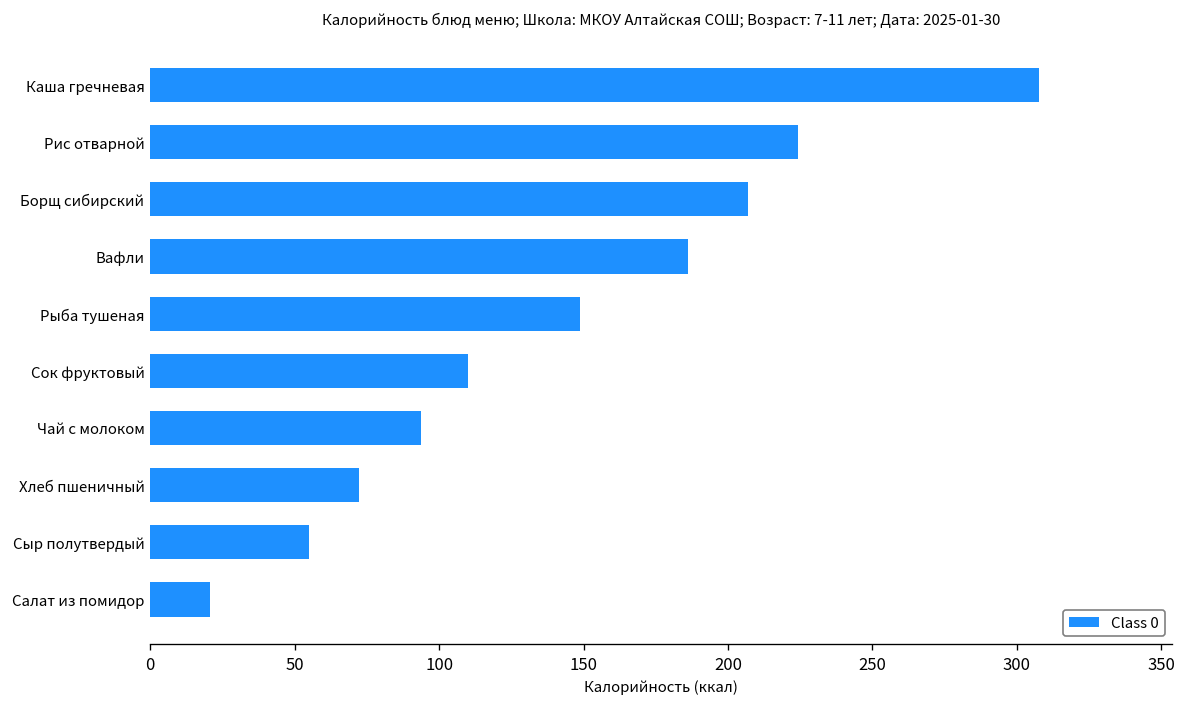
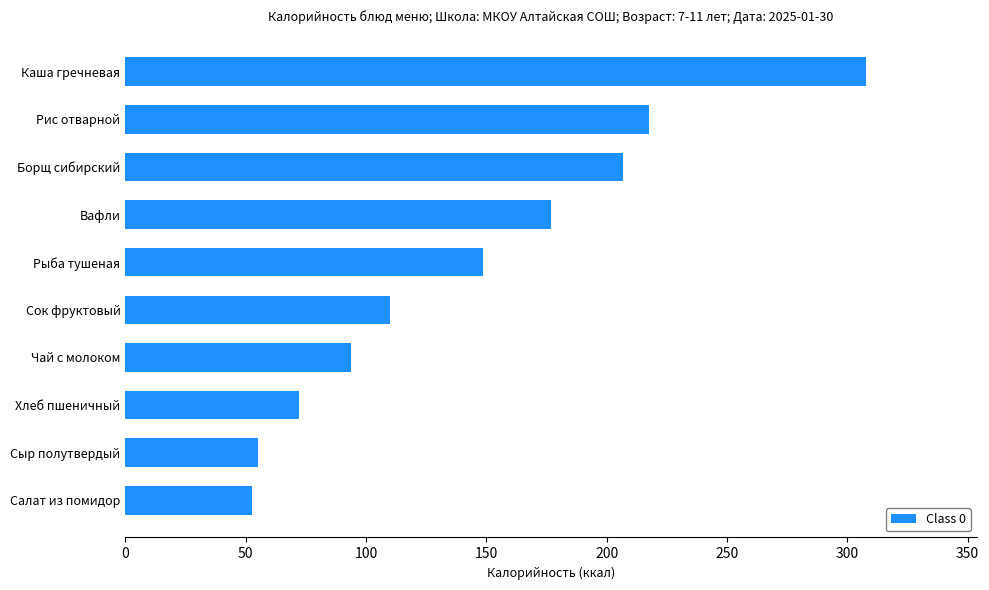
Рис отварной: 224 -> 218
Вафли: 186 -> 177
Салат из помидор: 21 -> 53
